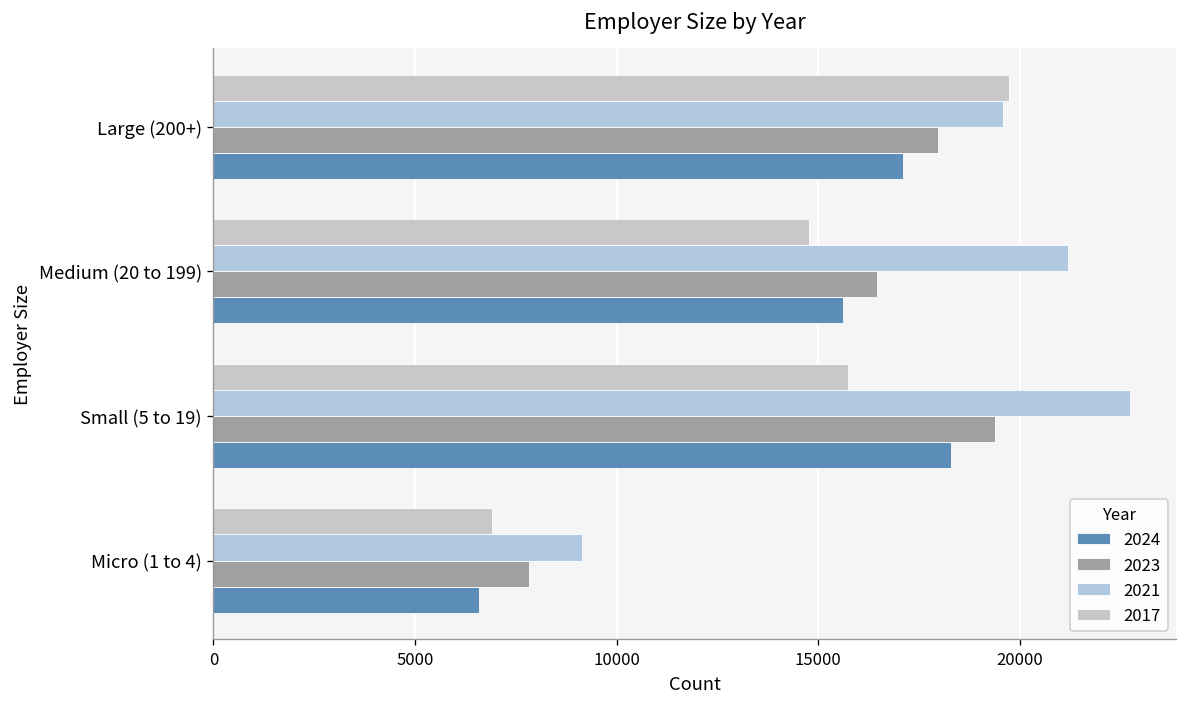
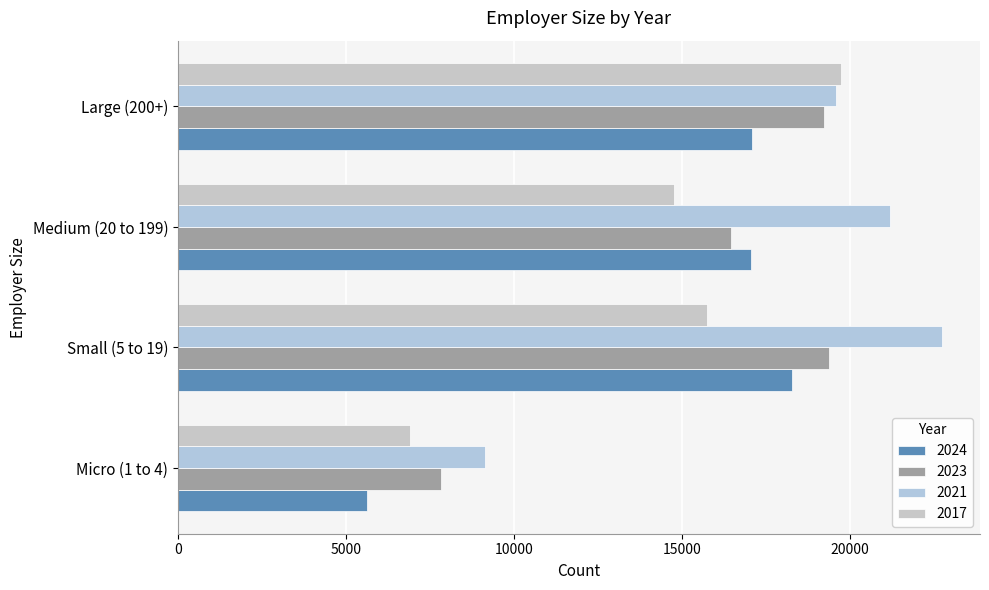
2023, Large (200+): 18000 -> 19200
2024, Medium (20 to 199): 15600 -> 17100
2024, Micro (1 to 4): 6600 -> 5600
